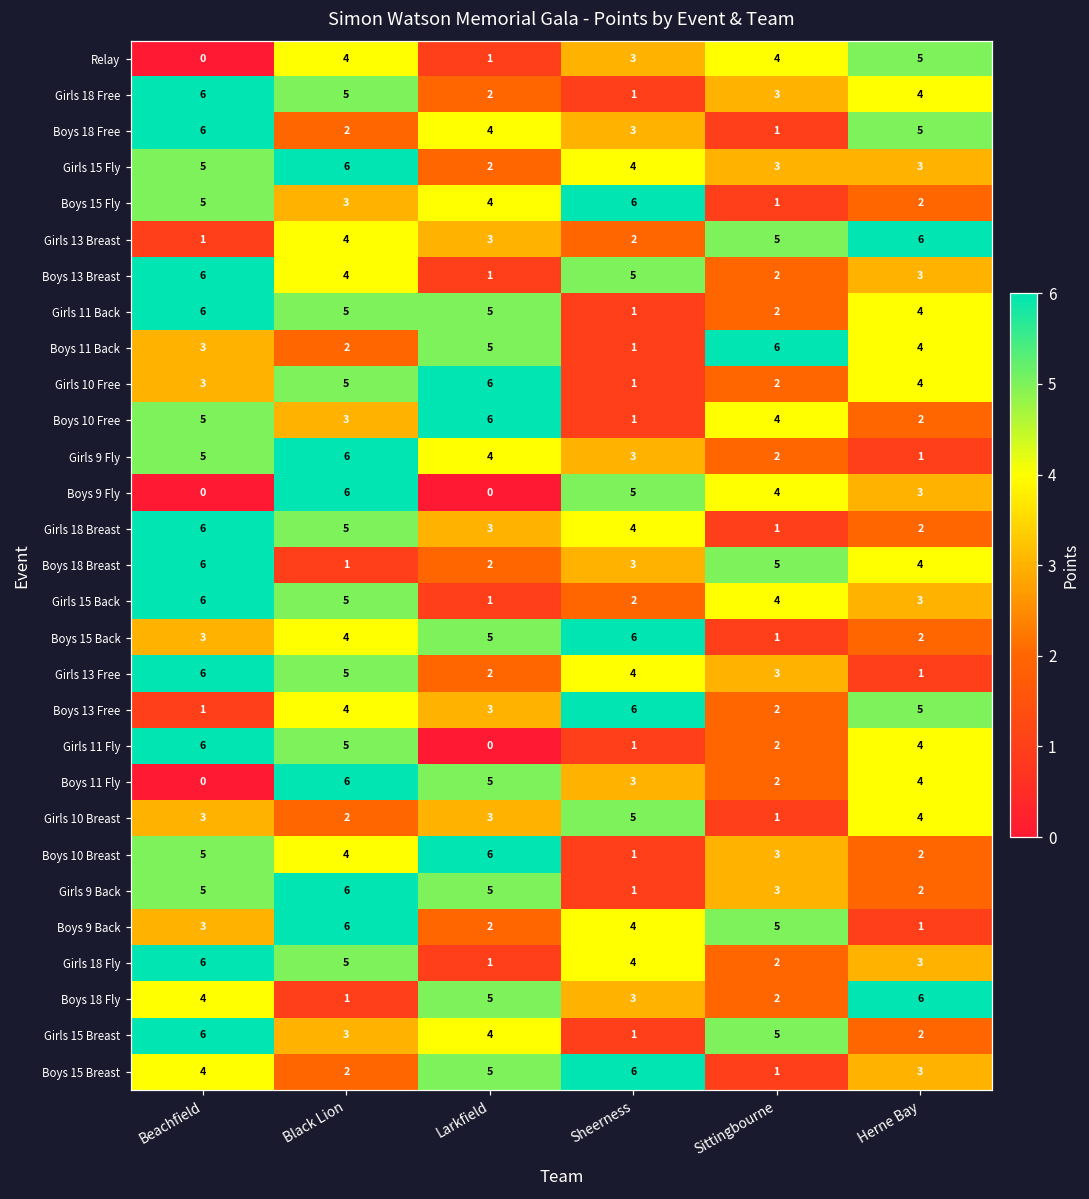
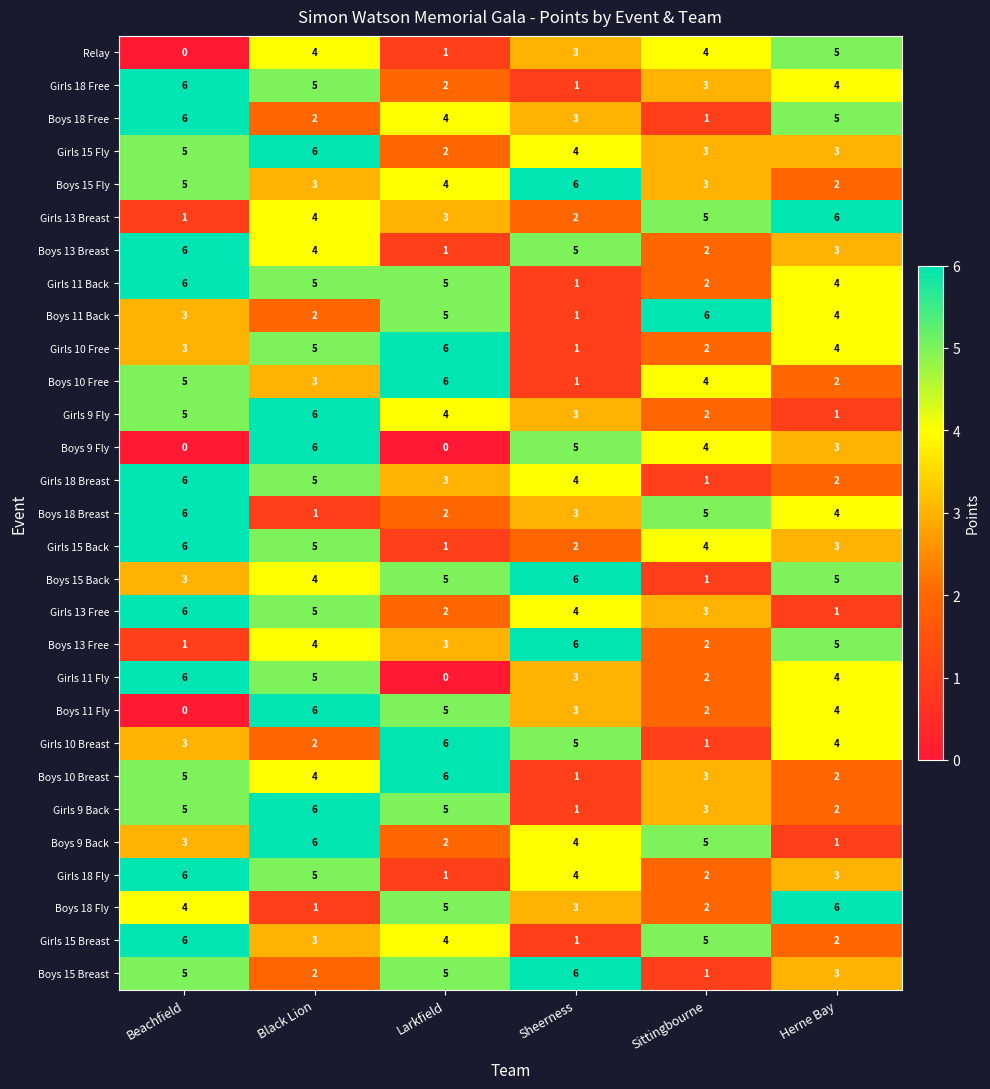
Boys 15 Fly, Sittingbourne: 1 -> 3
Boys 15 Back, Herne Bay: 2 -> 5
Girls 11 Fly, Sheerness: 1 -> 3
Girls 10 Breast, Larkfield: 3 -> 6
Boys 15 Breast, Beachfield: 4 -> 5
